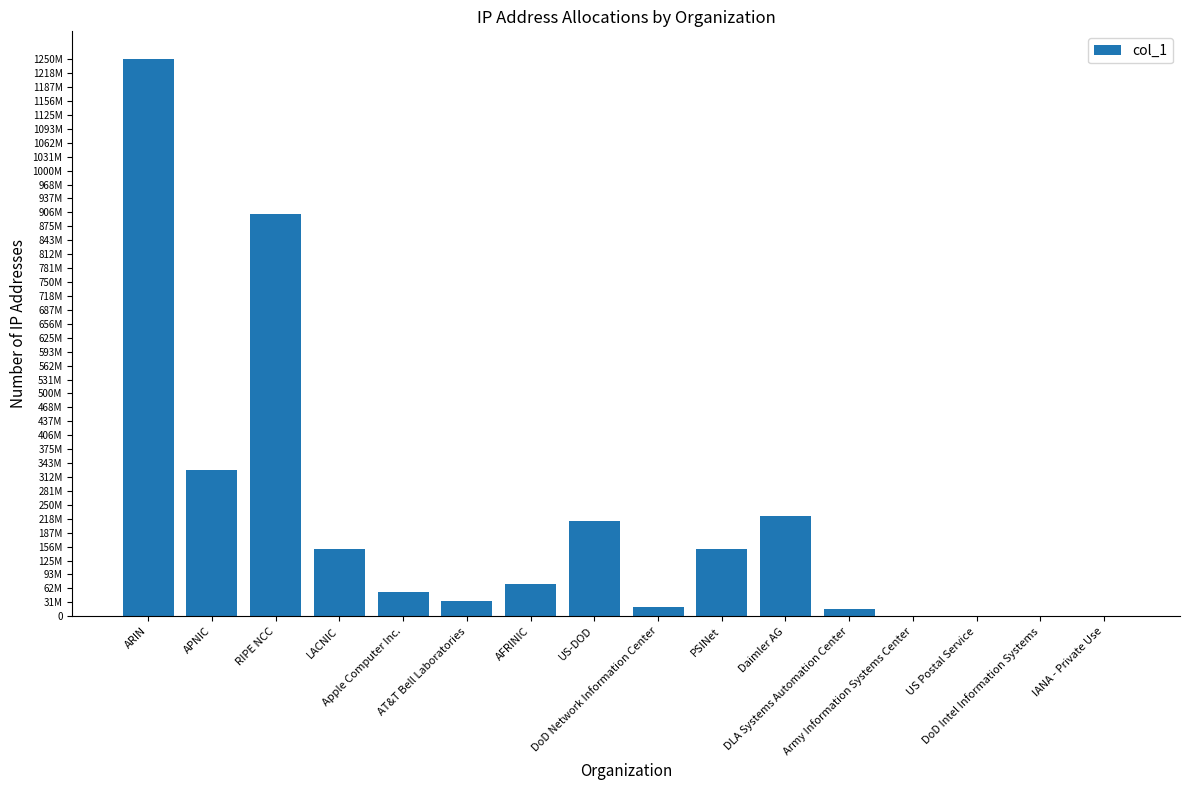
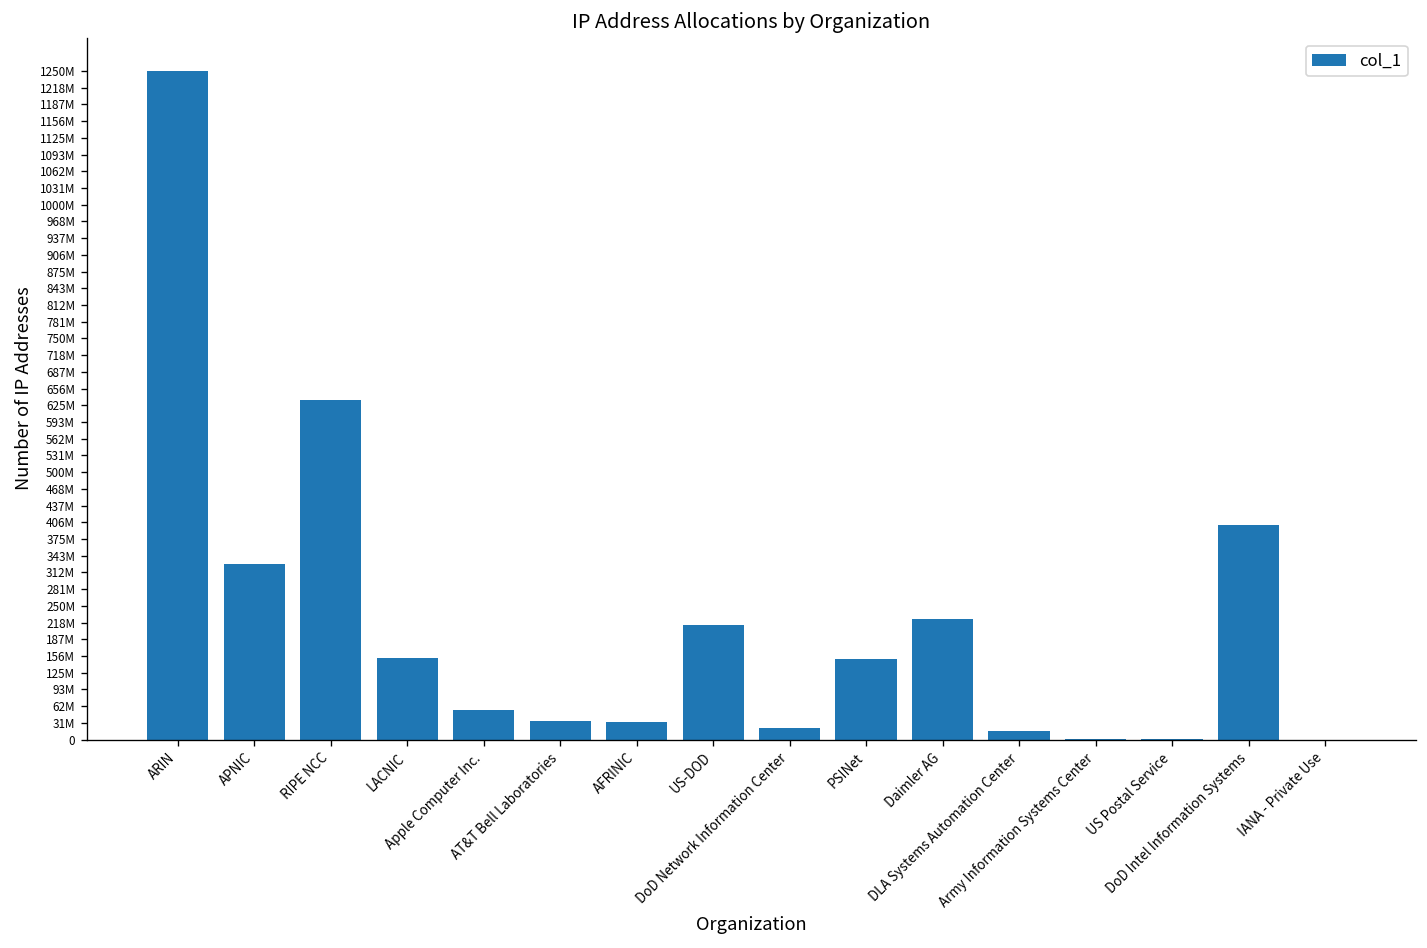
RIPE NCC: 900000000 -> 630000000
AFRINIC: 70000000 -> 30000000
DoD Intel Information Systems: 0 -> 400000000
